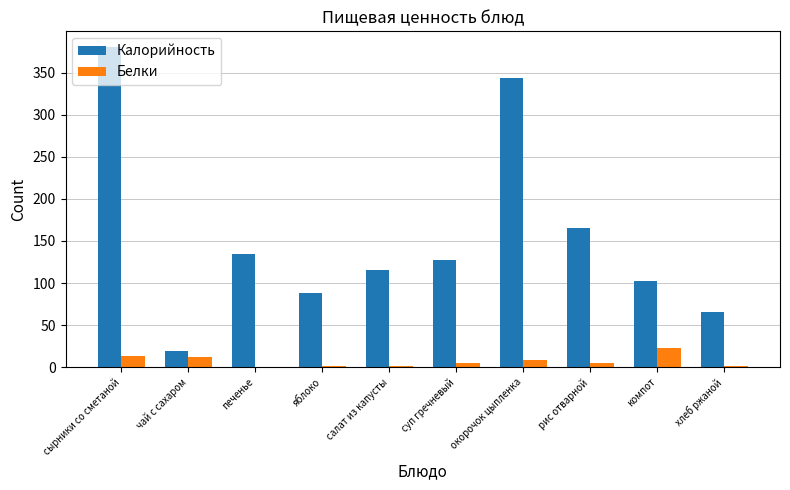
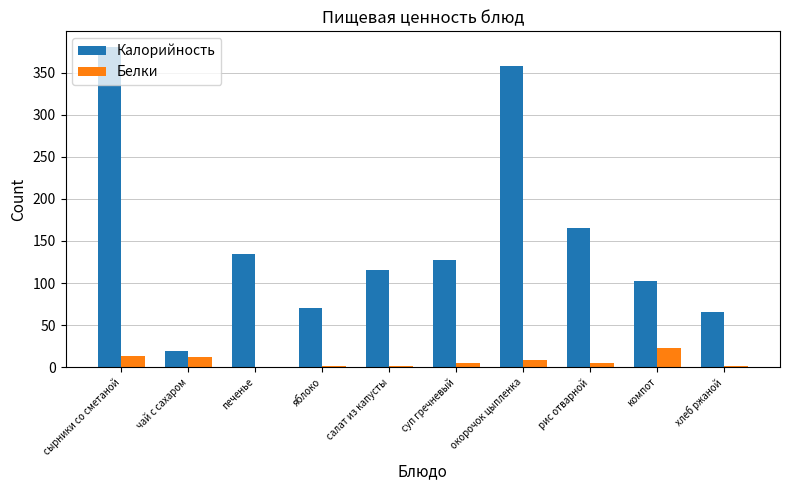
Калорийность, яблоко: 90 -> 70
Калорийность, окорочок цыпленка: 340 -> 360
